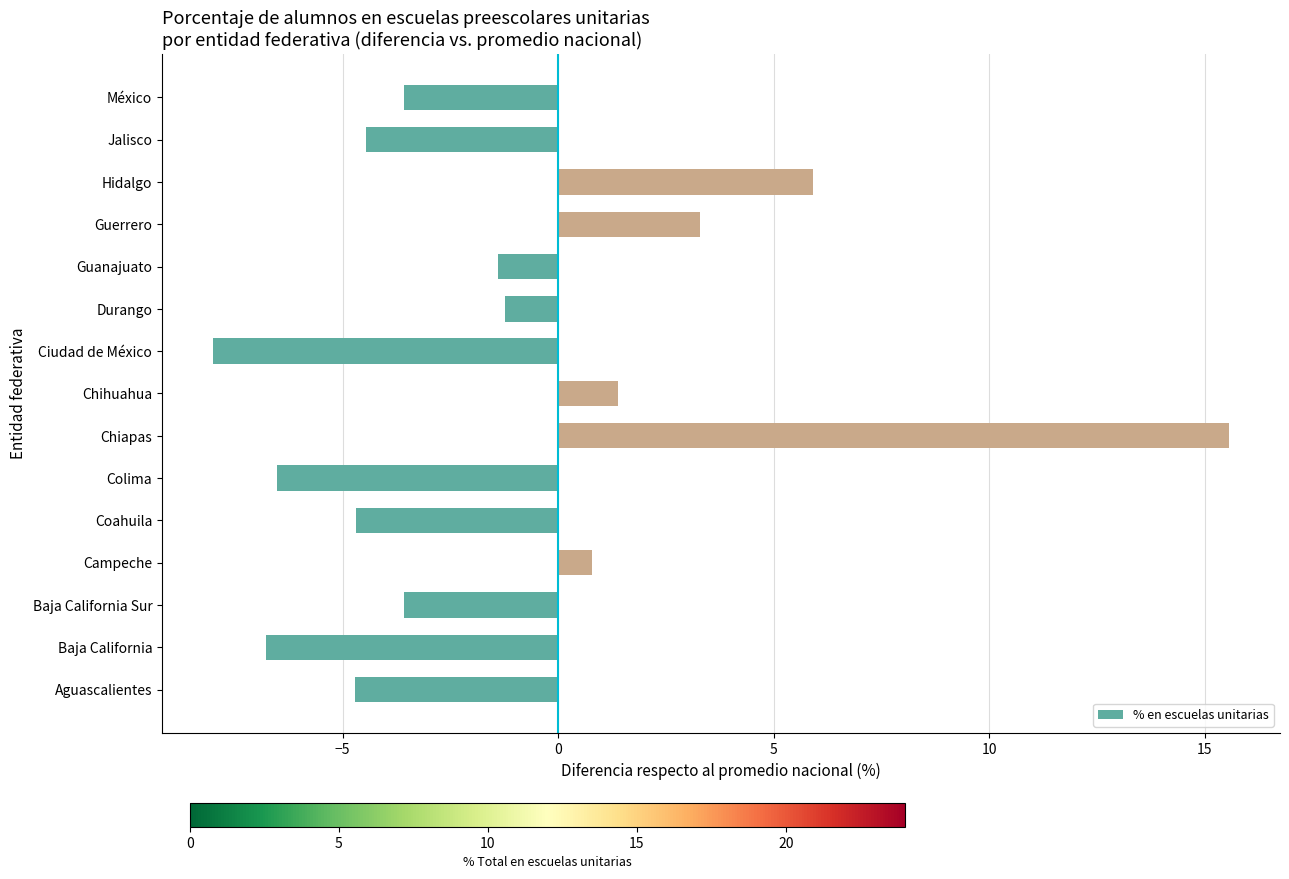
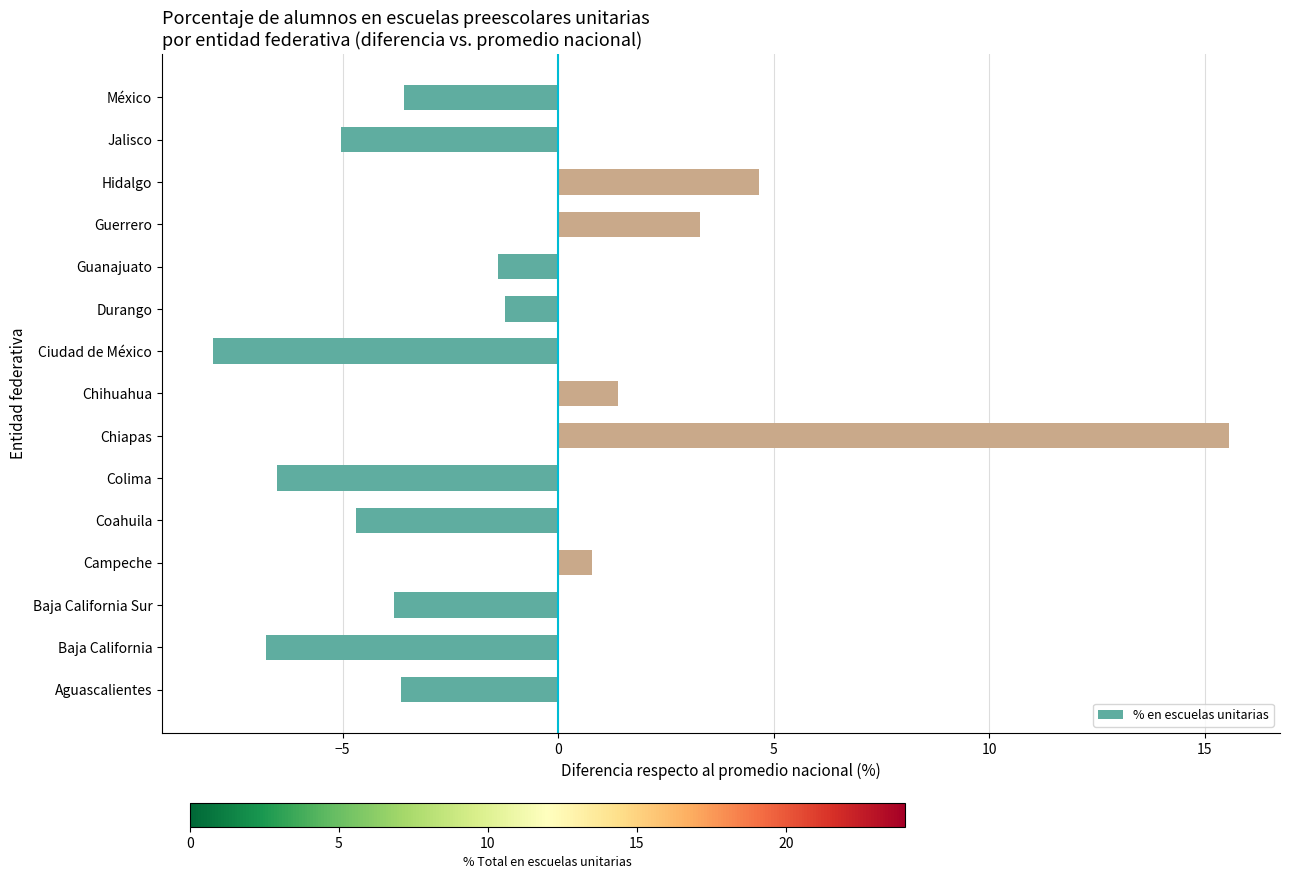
Jalisco: -4.5 -> -5.0
Hidalgo: 5.9 -> 4.7
Baja California Sur: -3.6 -> -3.8
Aguascalientes: -4.7 -> -3.7
